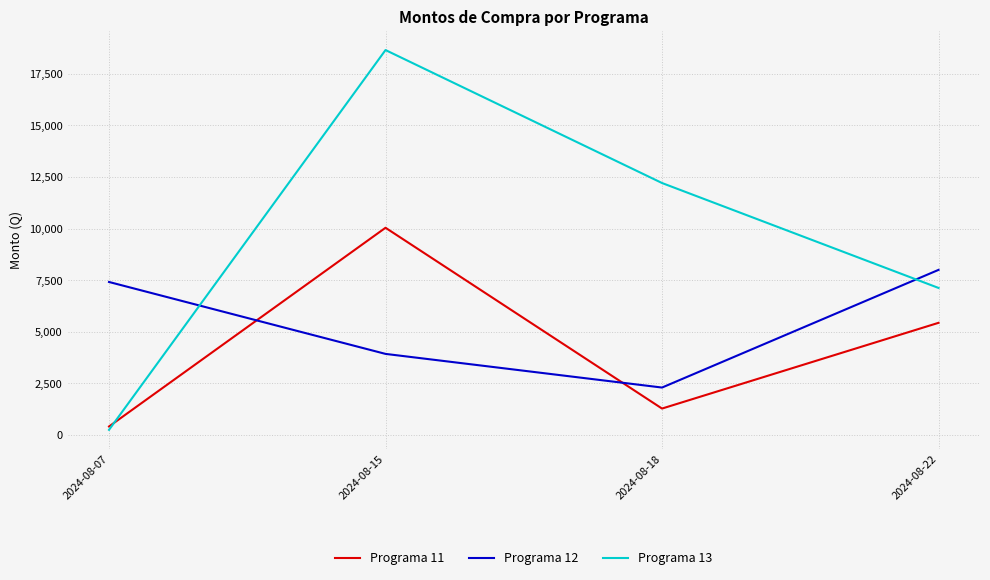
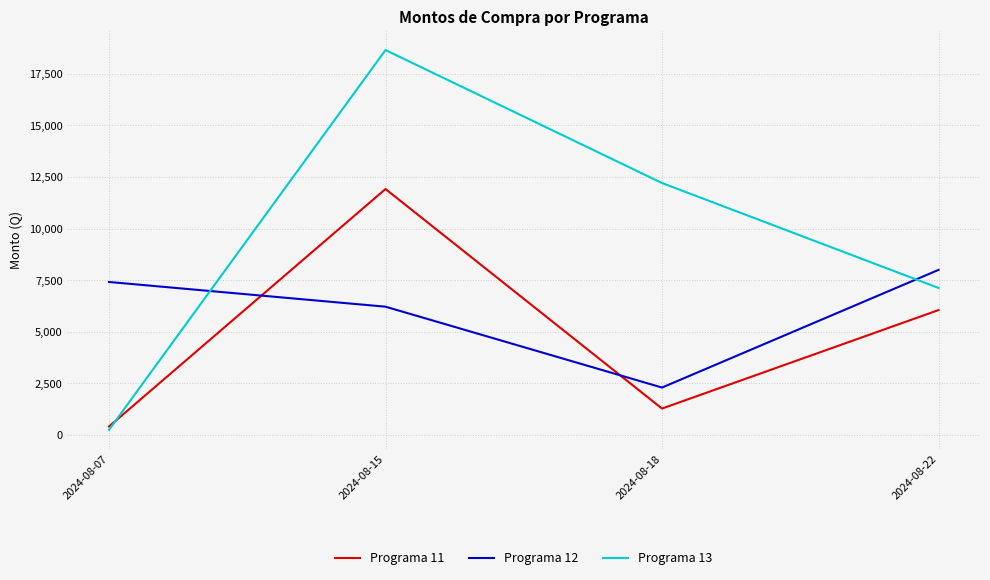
Programa 11, 2024-08-15: 10,000 -> 11,900
Programa 12, 2024-08-15: 3,900 -> 6,200
Programa 11, 2024-08-22: 5,400 -> 6,100
